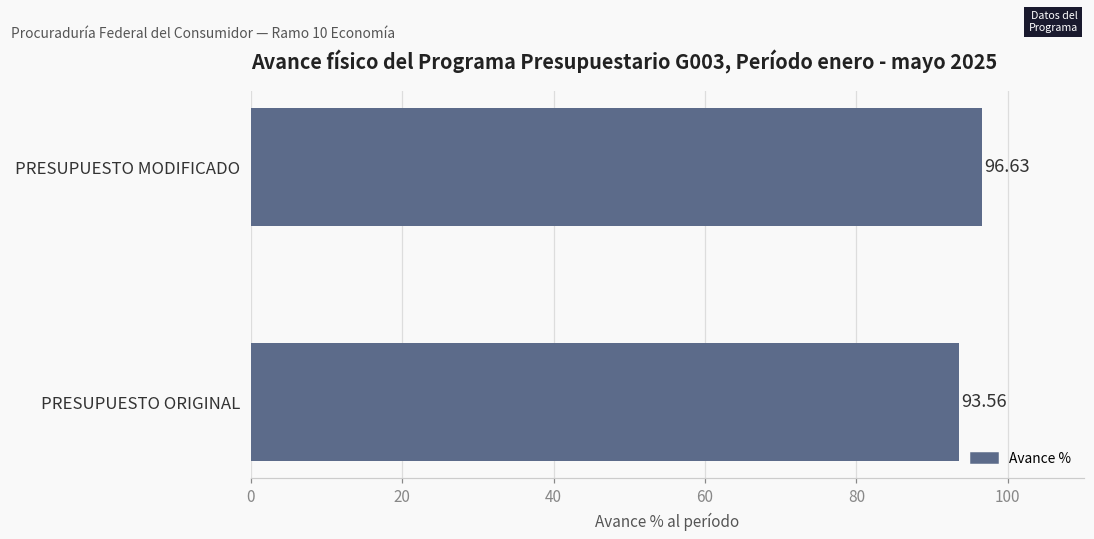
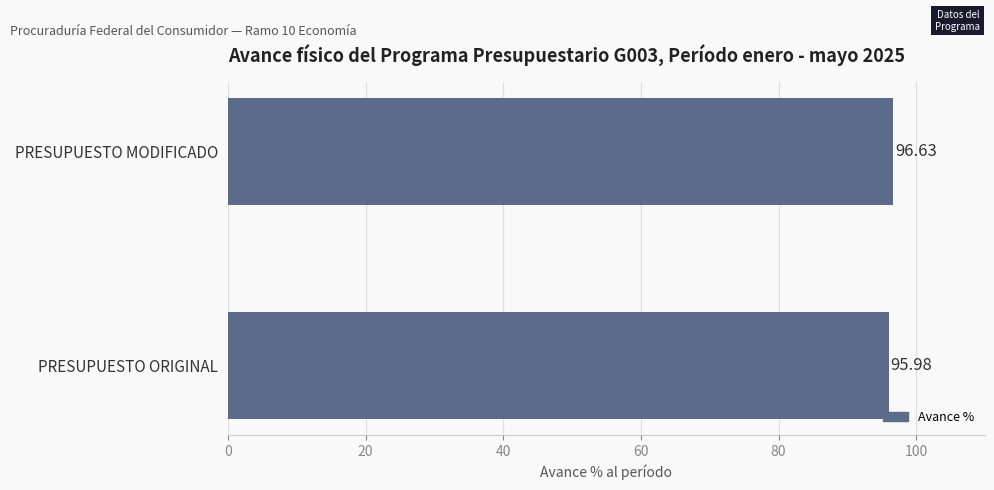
PRESUPUESTO ORIGINAL: 93.56 -> 95.98
